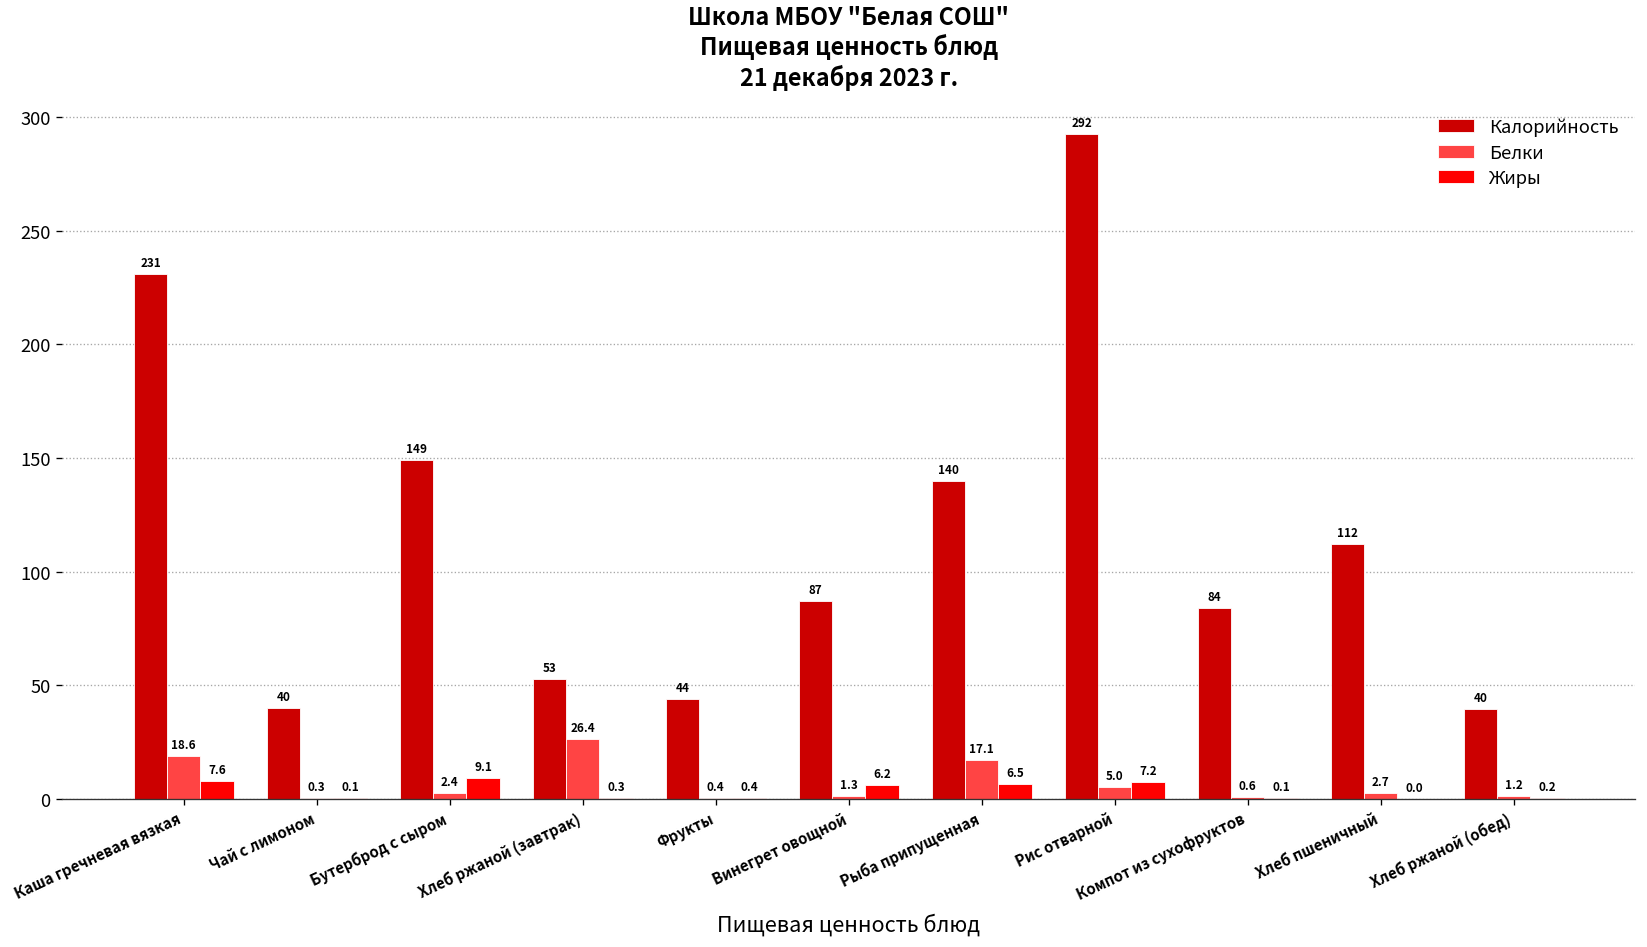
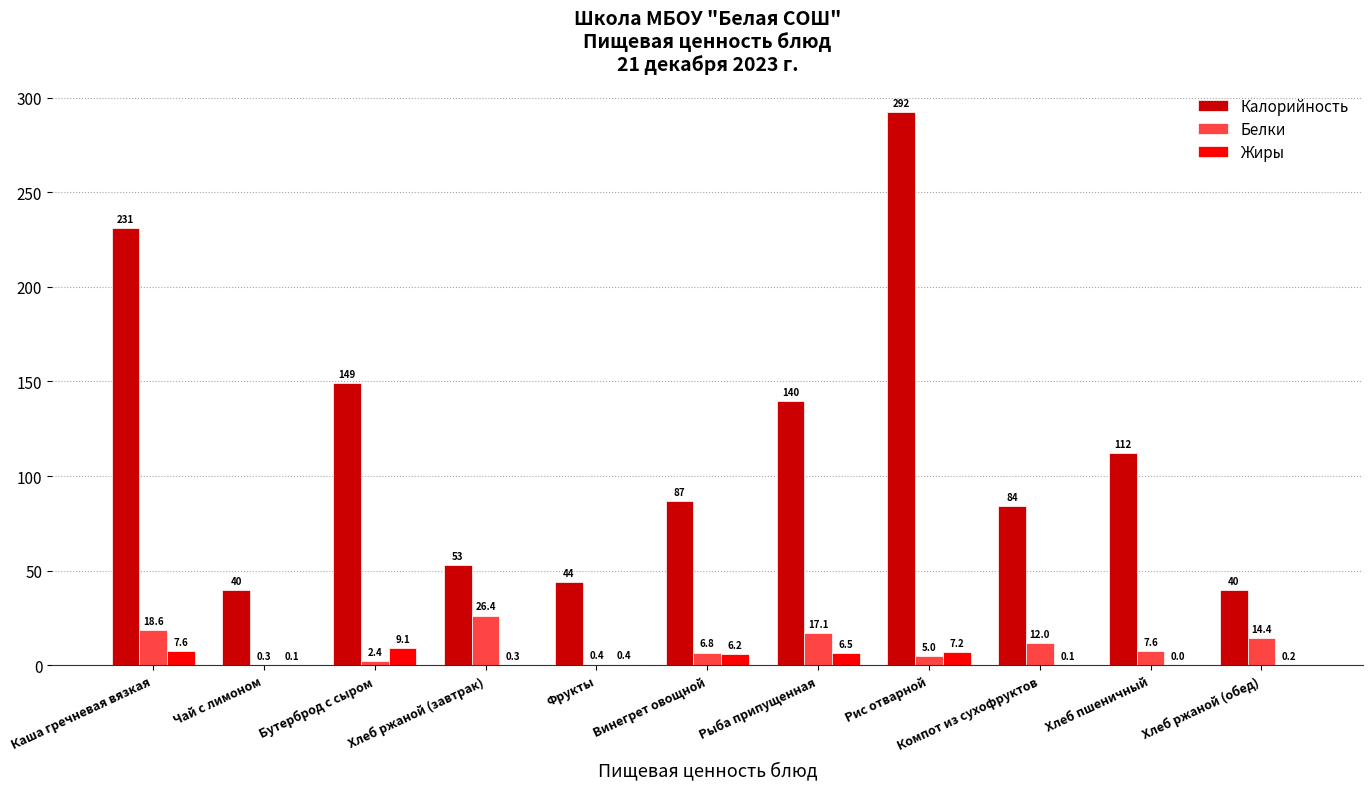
Белки, Винегрет овощной: 1.3 -> 6.8
Белки, Компот из сухофруктов: 0.6 -> 12.0
Белки, Хлеб пшеничный: 2.7 -> 7.6
Белки, Хлеб ржаной (обед): 1.2 -> 14.4
